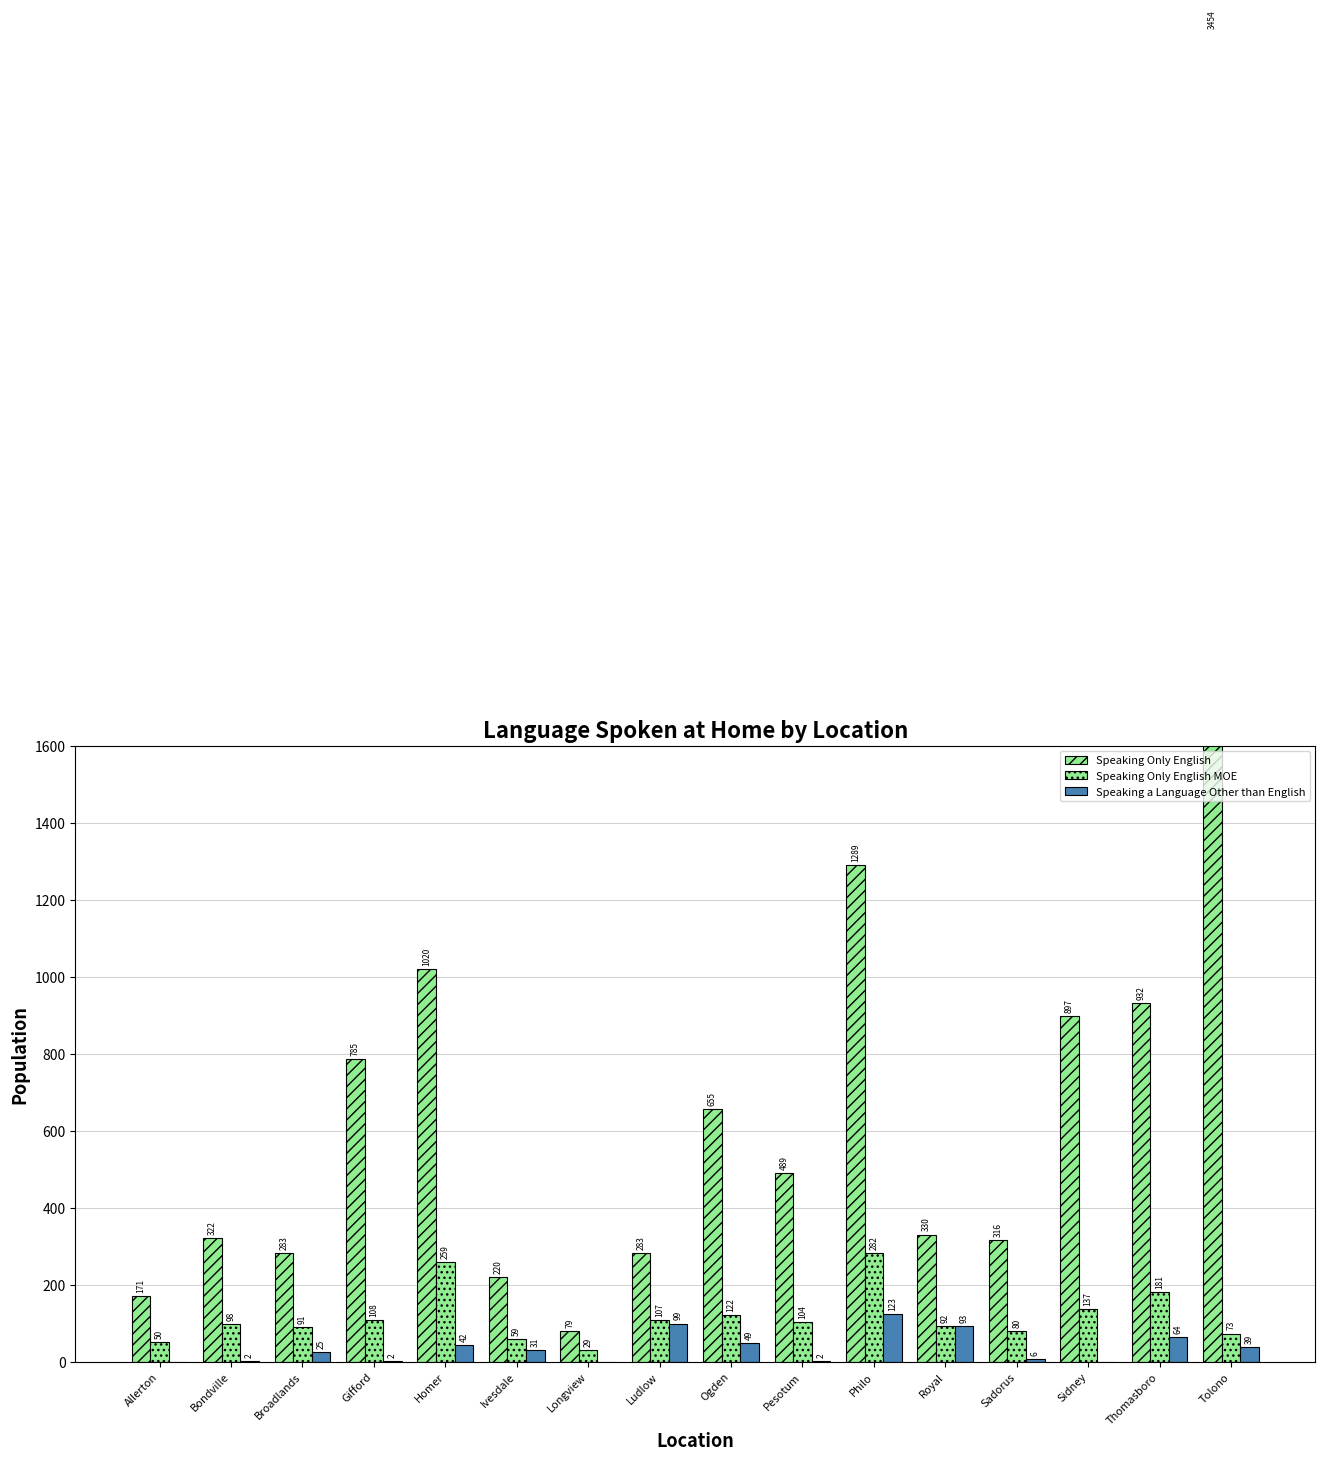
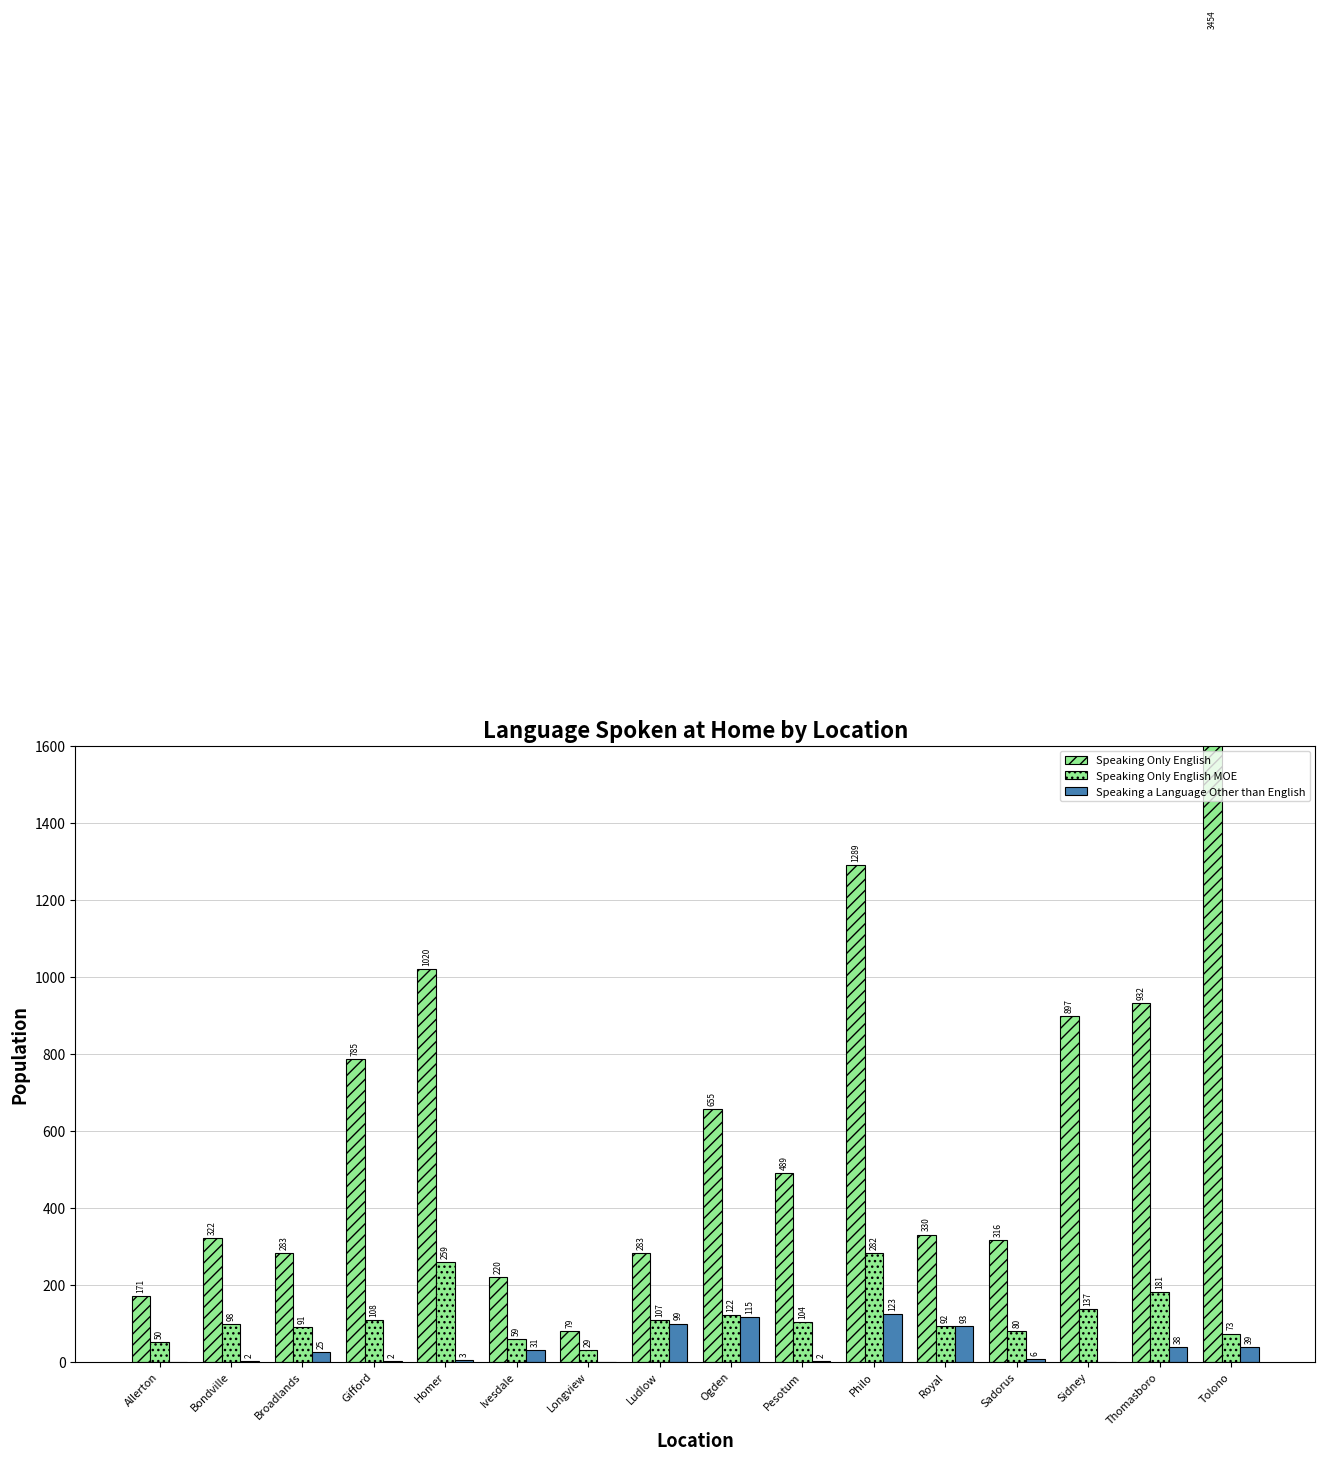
Speaking a Language Other than English, Homer: 42 -> 3
Speaking a Language Other than English, Ogden: 49 -> 115
Speaking a Language Other than English, Thomasboro: 64 -> 38
